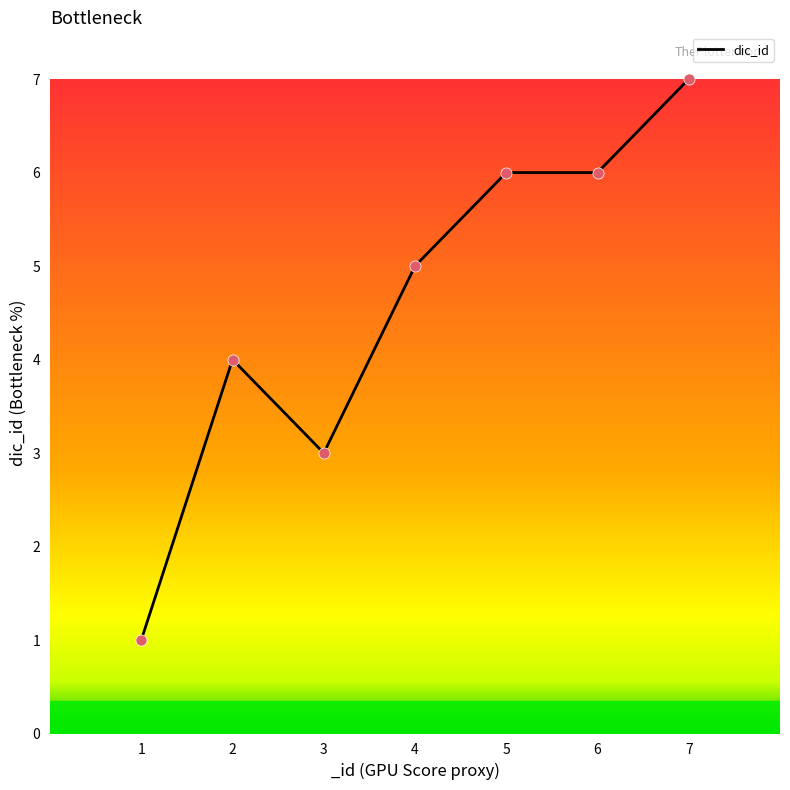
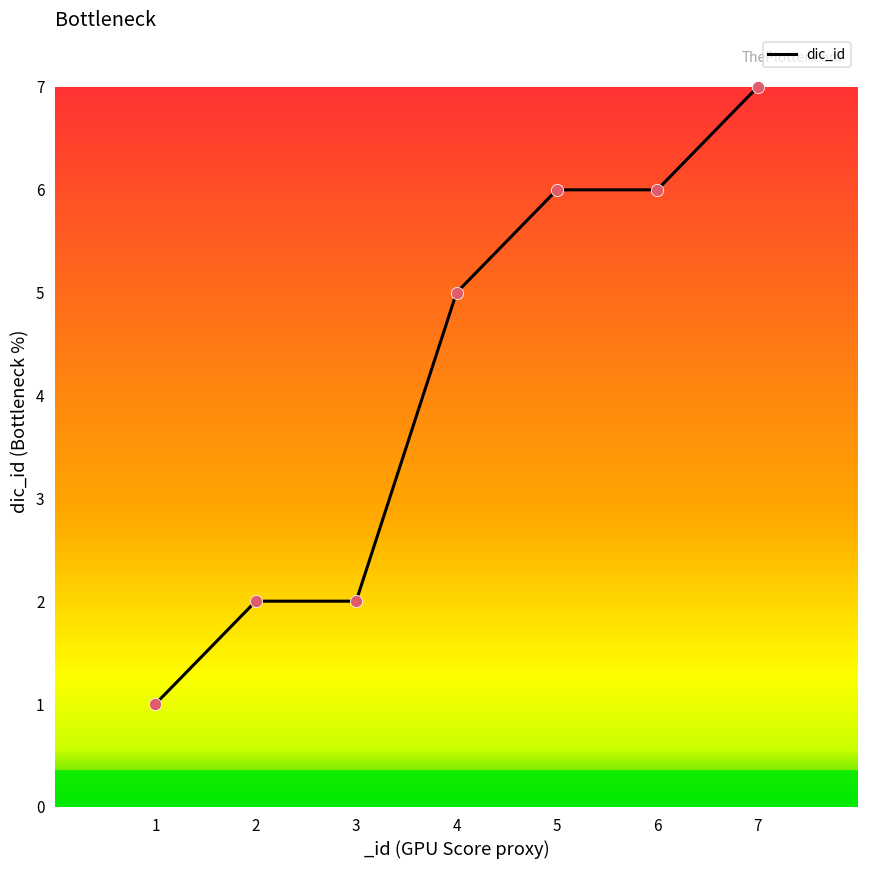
2: 4 -> 2
3: 3 -> 2
